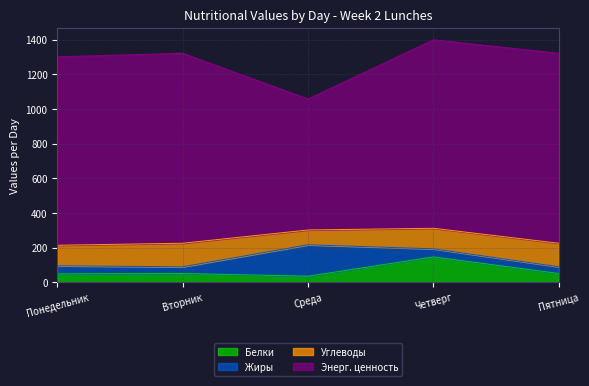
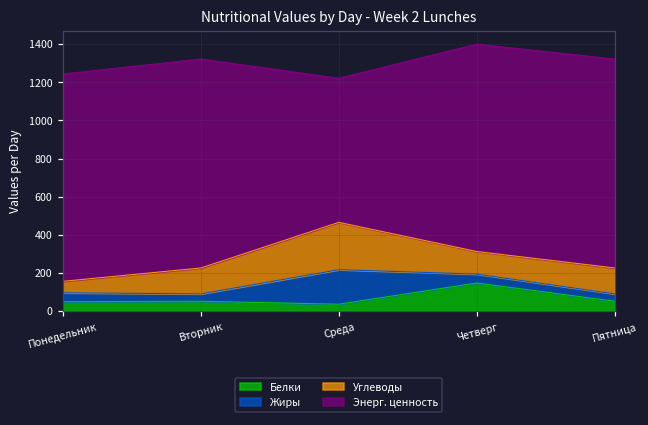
Углеводы, Понедельник: 120 -> 60
Углеводы, Среда: 90 -> 250
